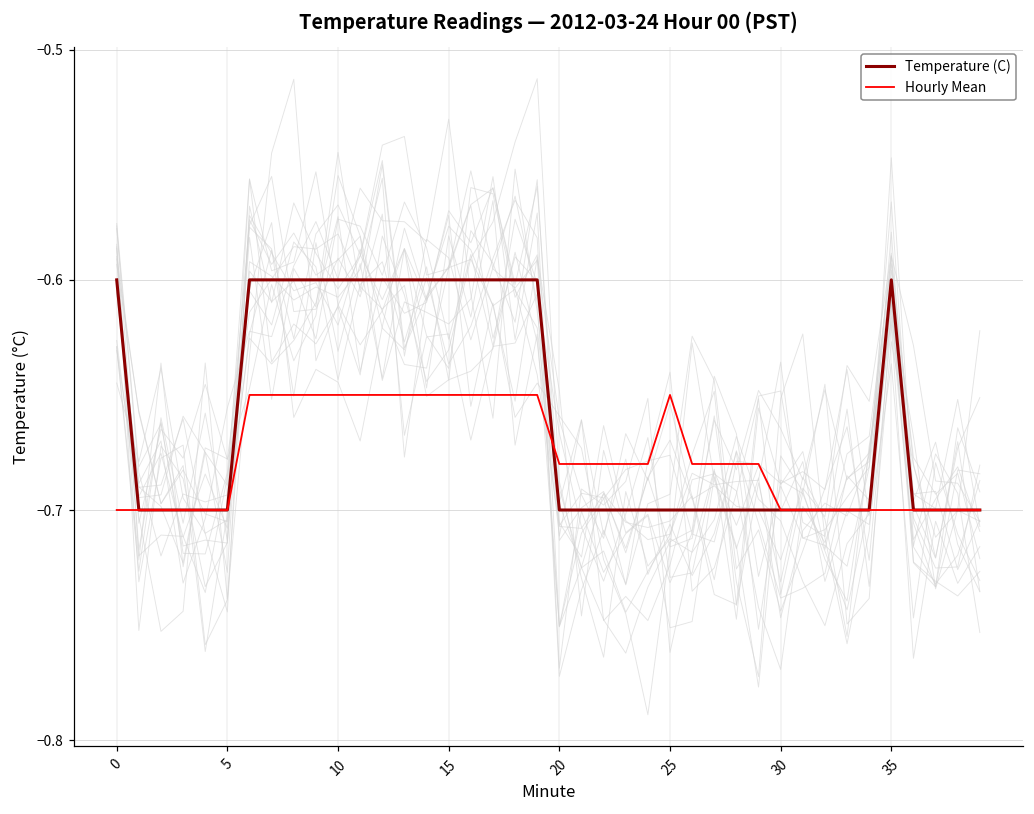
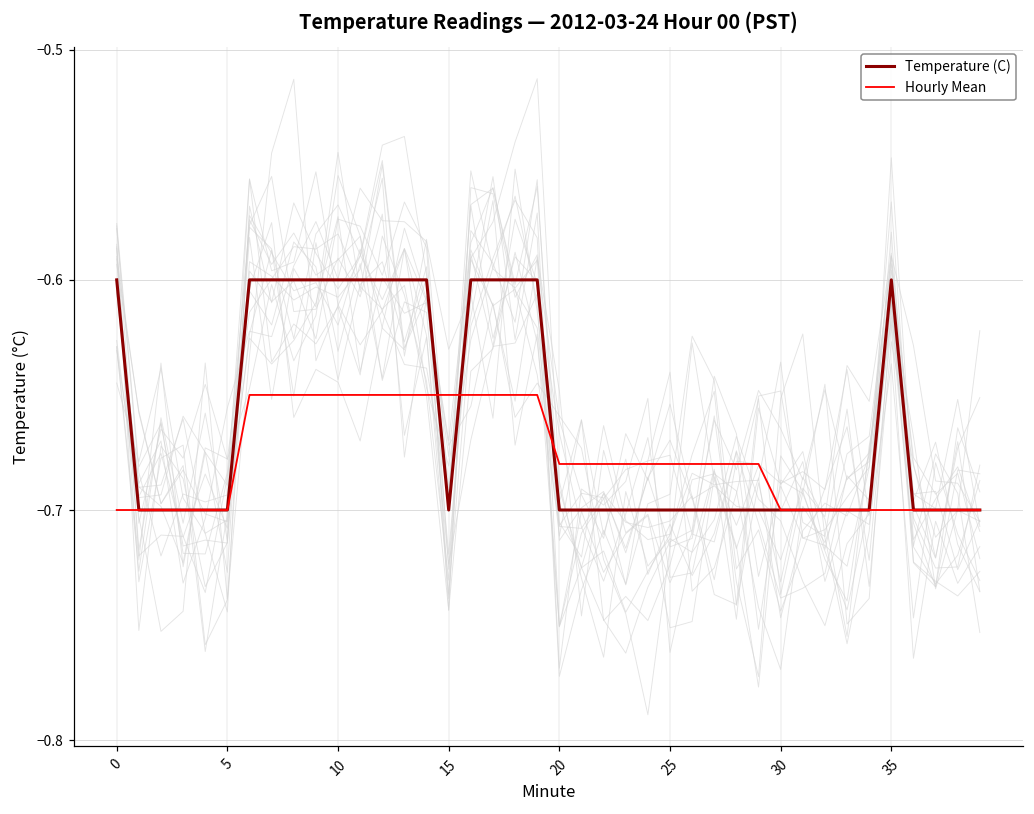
Temperature (C), 15: -0.6 -> -0.7
Hourly Mean, 25: -0.65 -> -0.68
